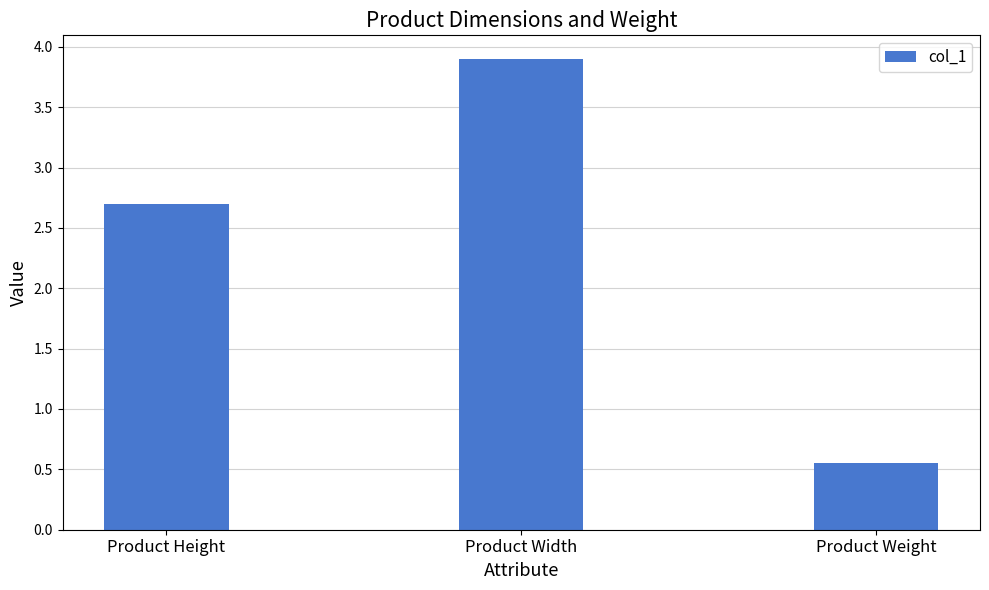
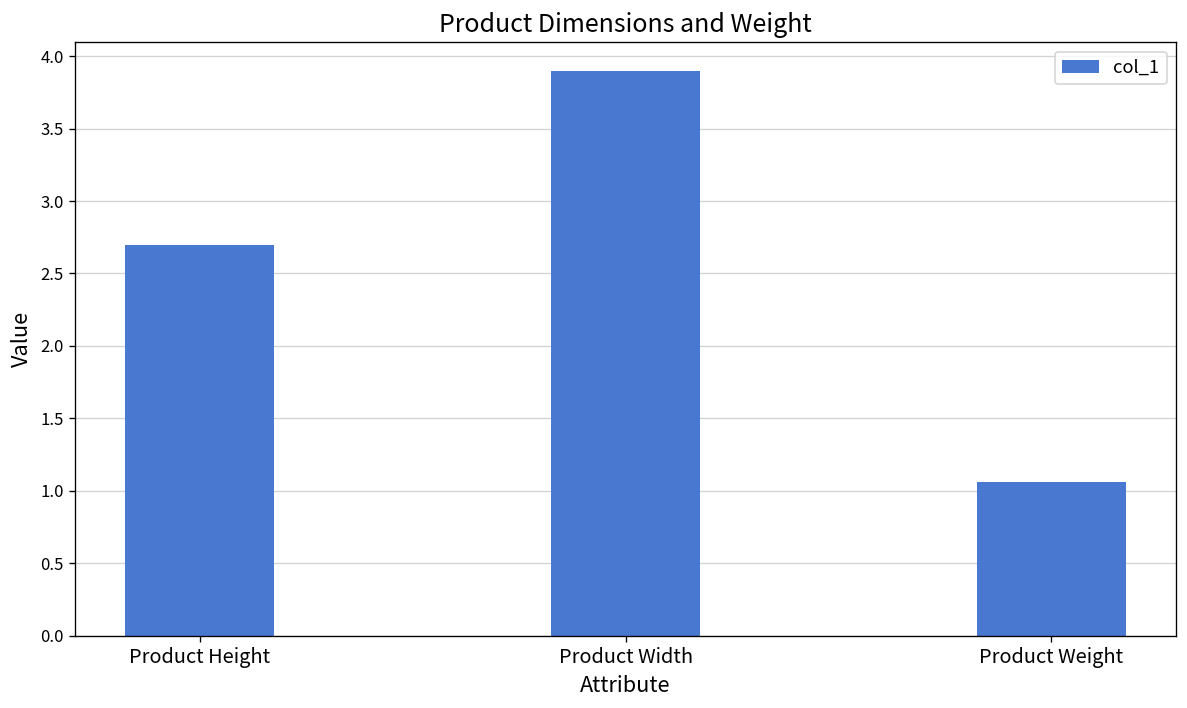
Product Weight: 0.56 -> 1.06
